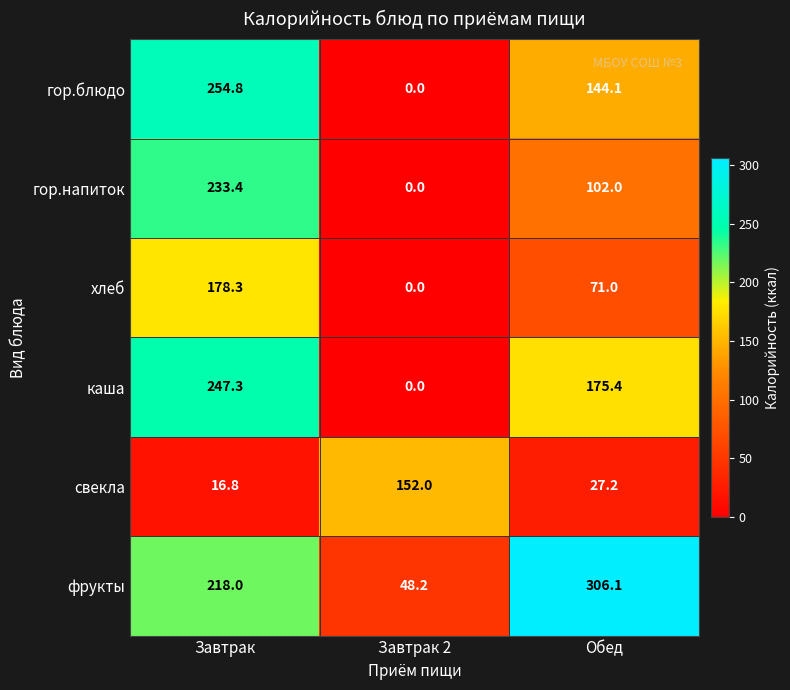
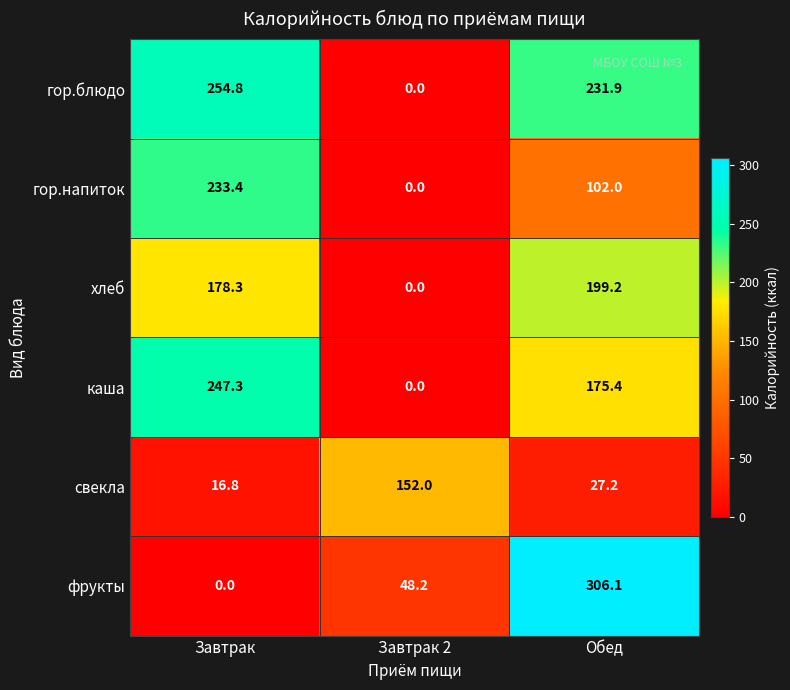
гор.блюдо, Обед: 144.1 -> 231.9
хлеб, Обед: 71.0 -> 199.2
фрукты, Завтрак: 218.0 -> 0.0
